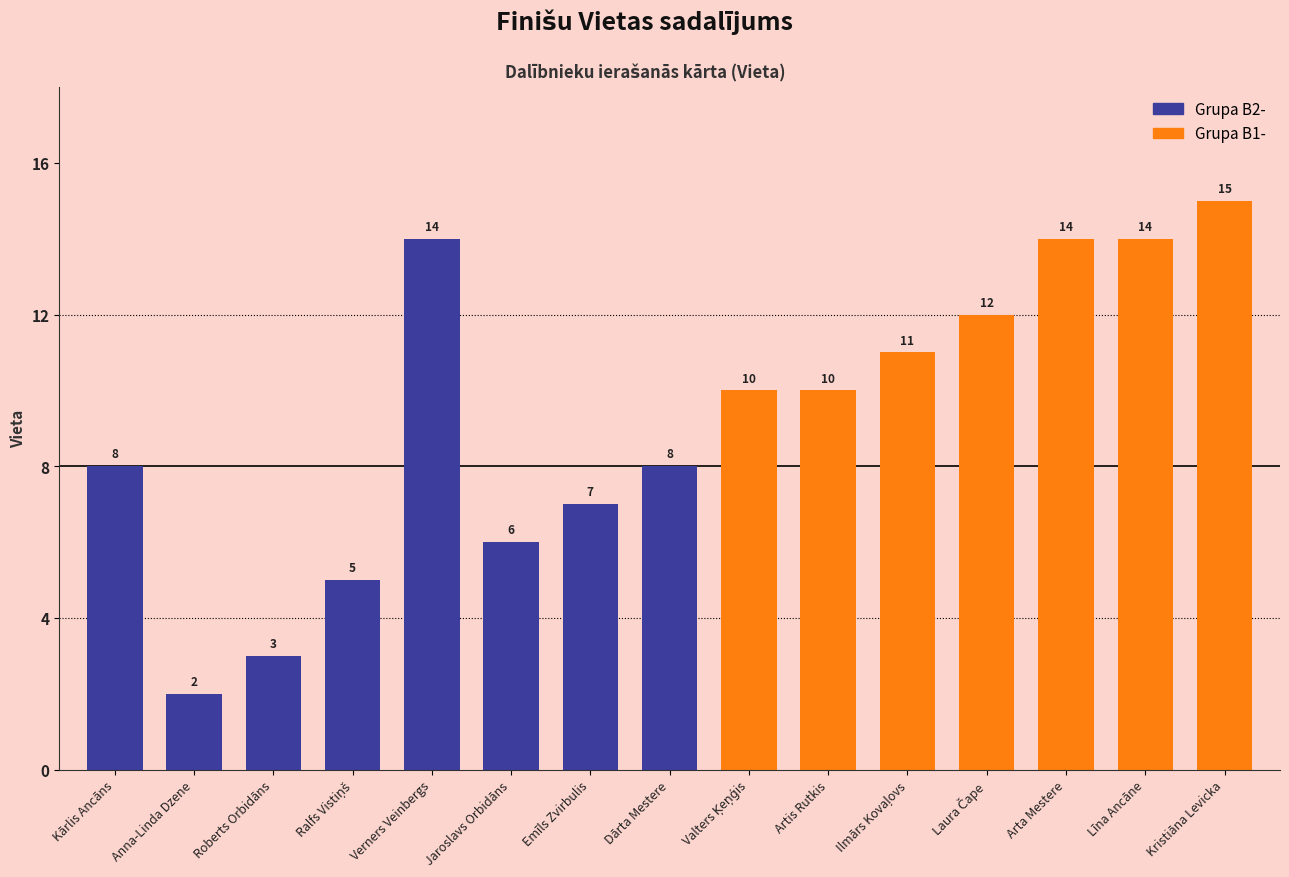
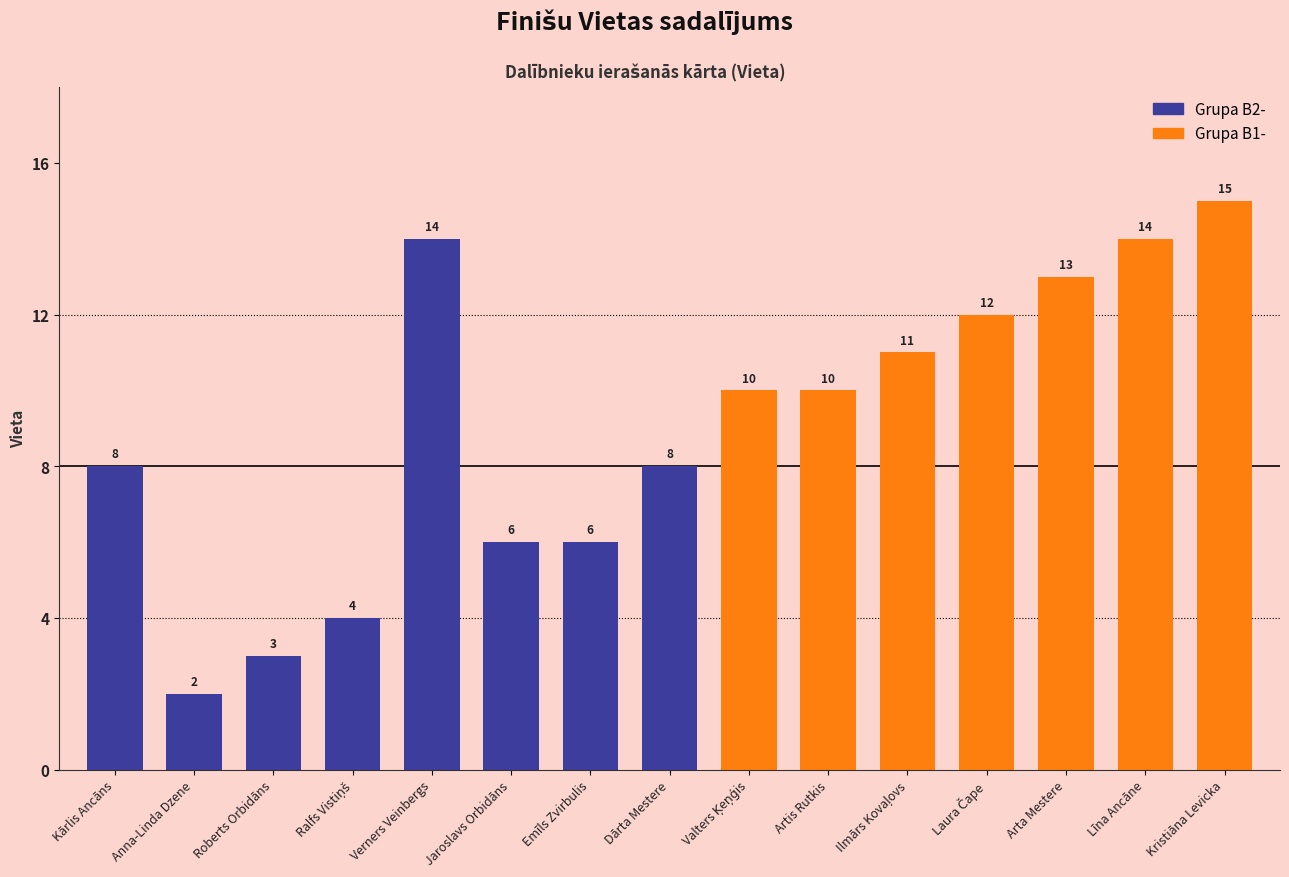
Ralfs Vistiņš: 5 -> 4
Emīls Zvirbulis: 7 -> 6
Arta Mestere: 14 -> 13
